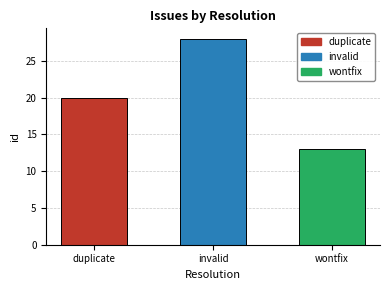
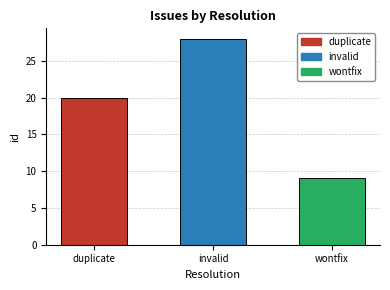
wontfix: 13 -> 9
